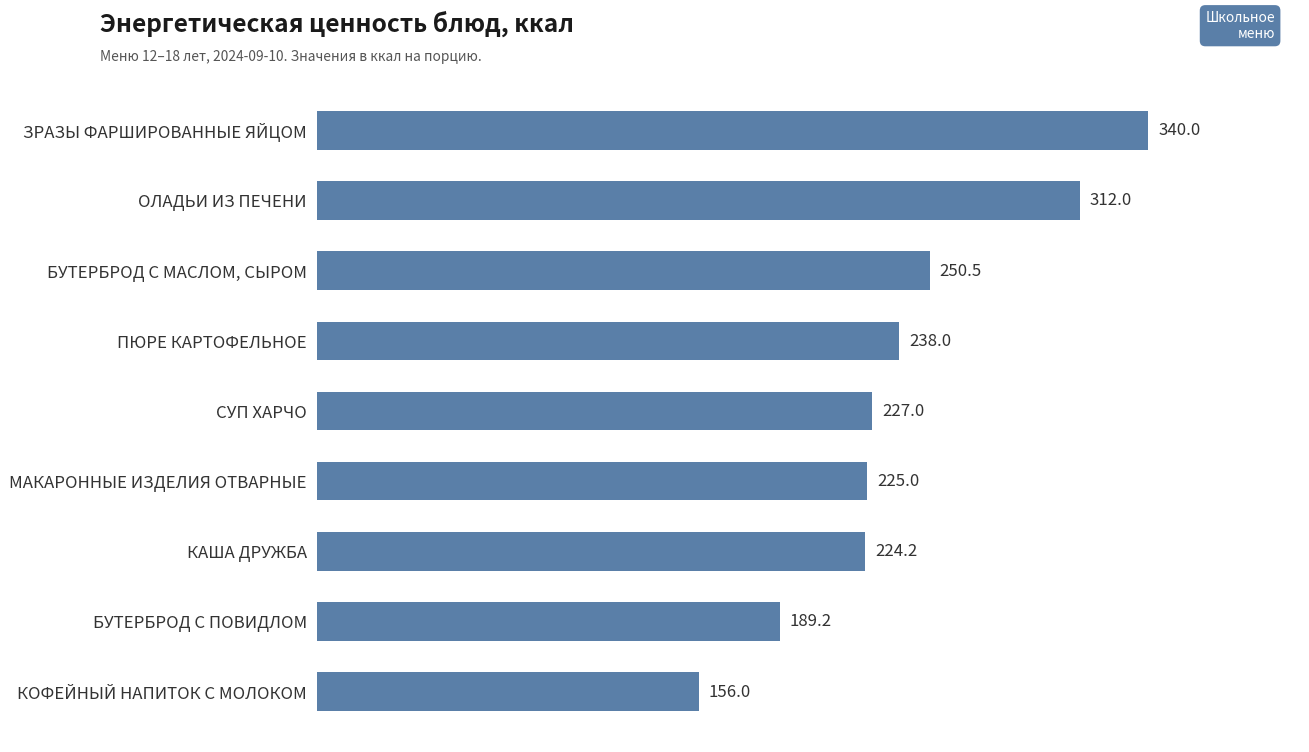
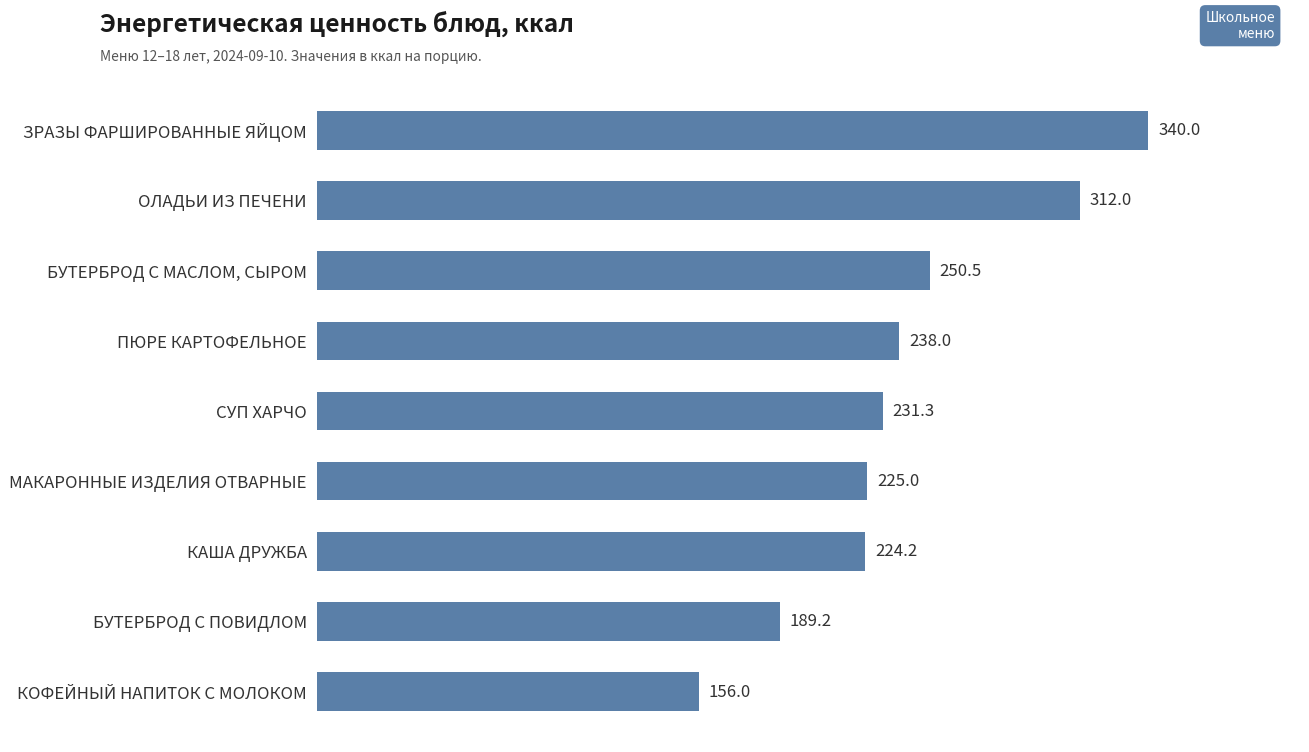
СУП ХАРЧО: 227.0 -> 231.3
